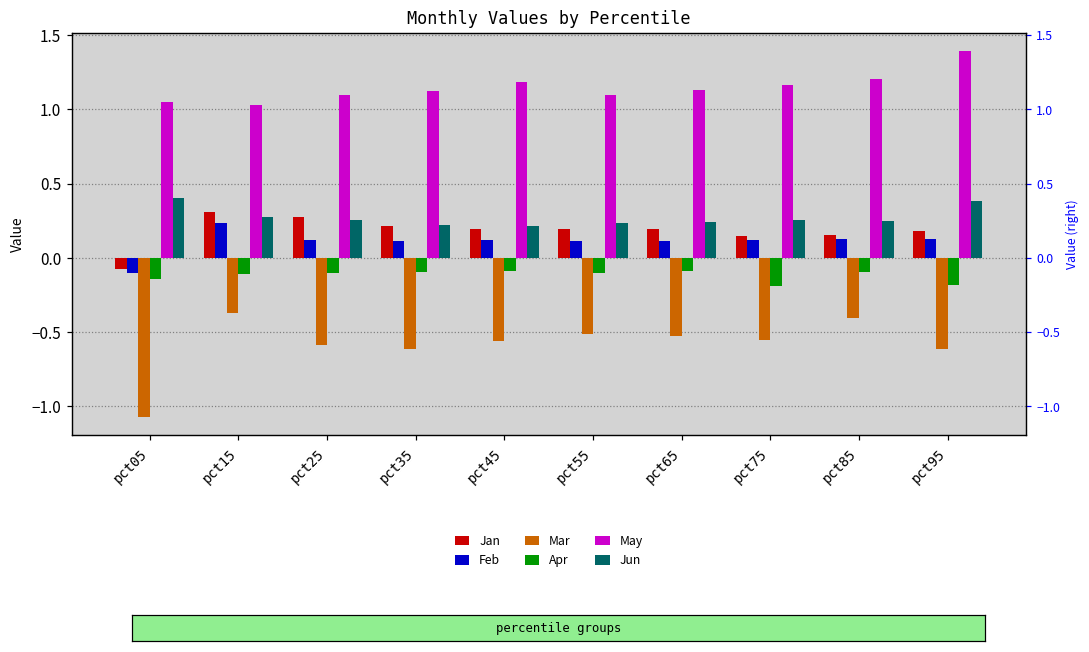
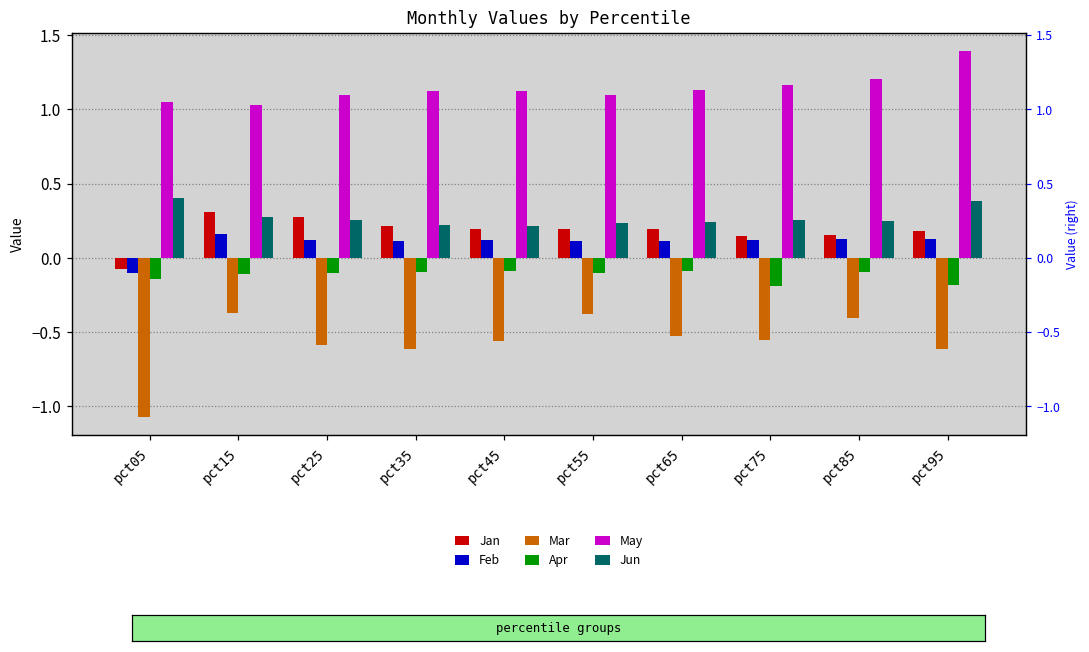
Feb, pct15: 0.23 -> 0.16
May, pct45: 1.19 -> 1.12
Mar, pct55: -0.51 -> -0.38
